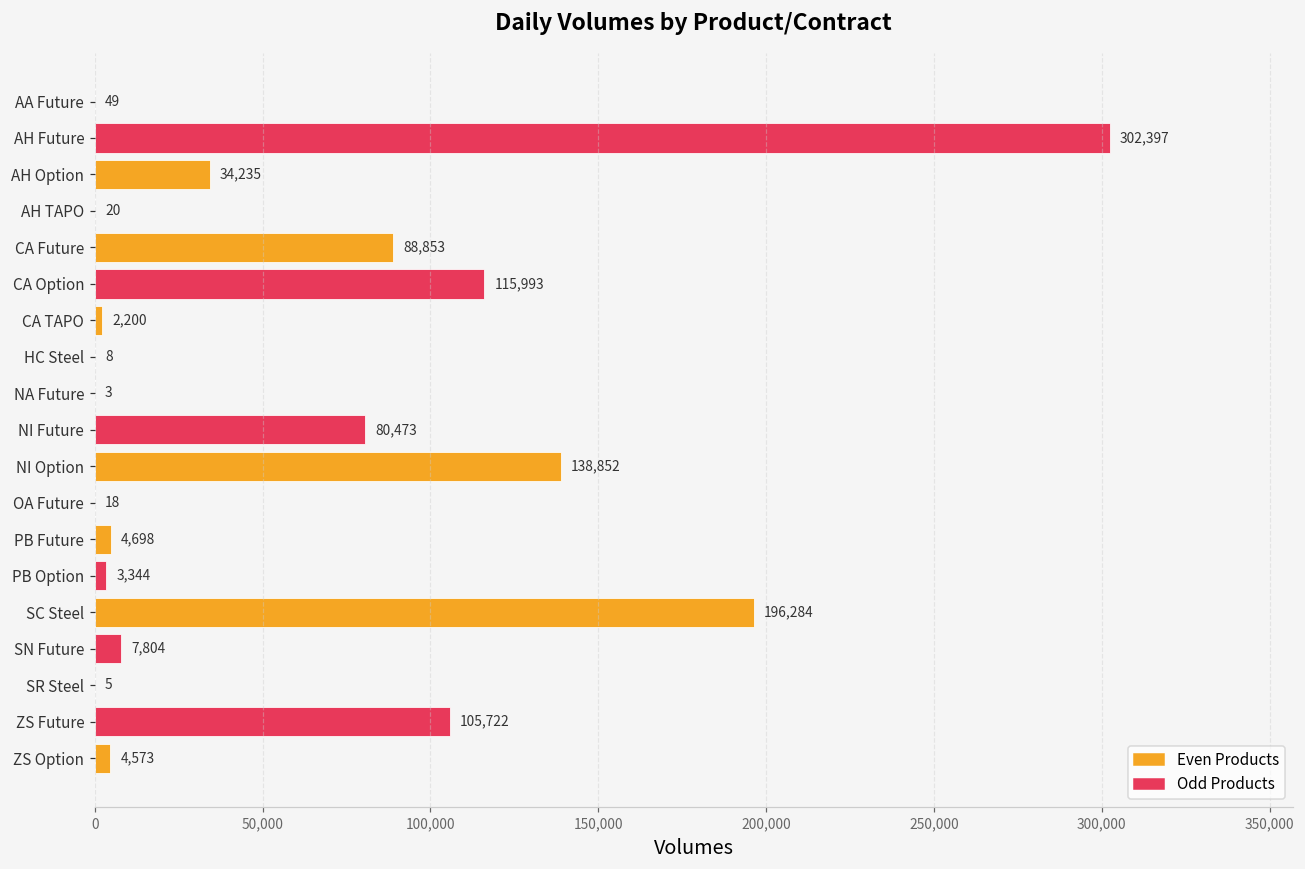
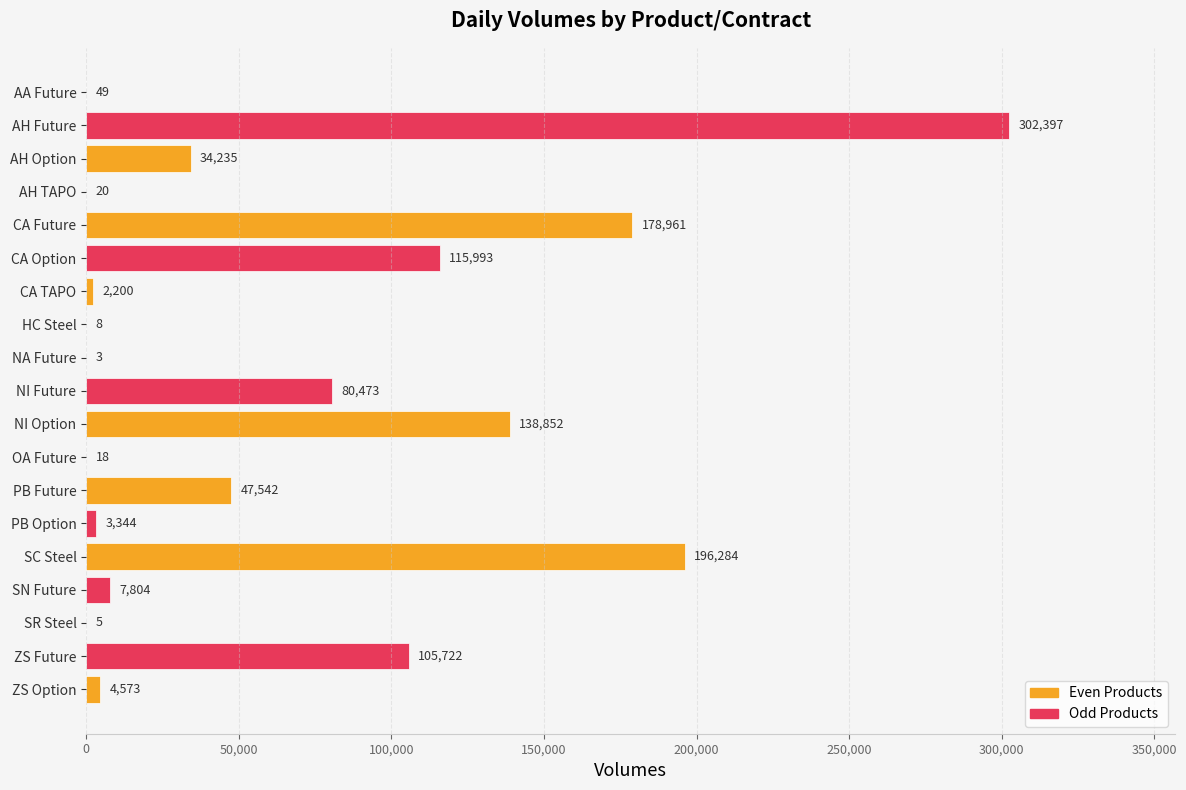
CA Future: 88,853 -> 178,961
PB Future: 4,698 -> 47,542
